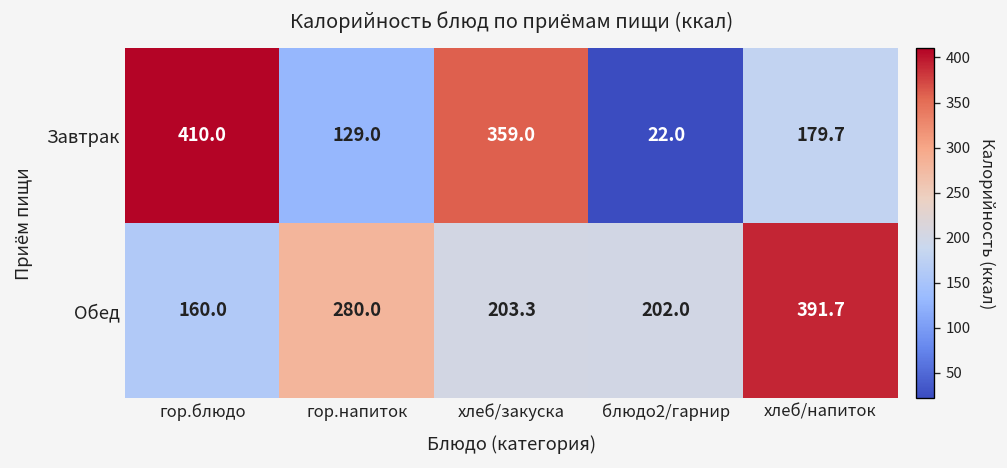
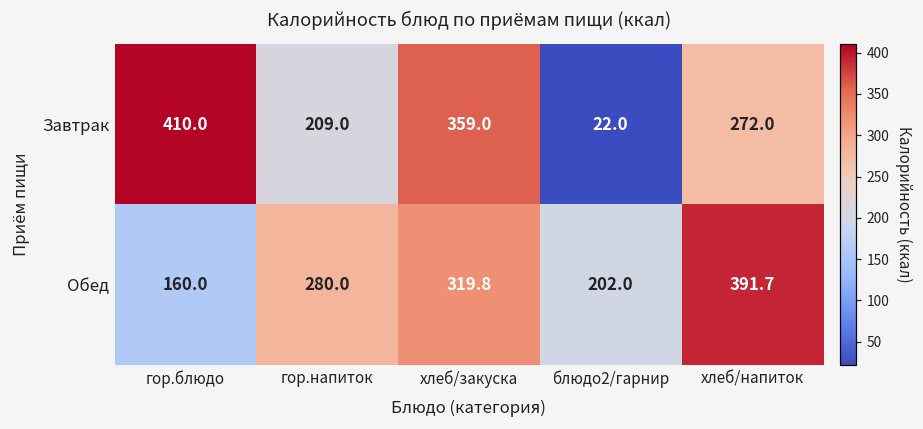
Завтрак, гор.напиток: 129.0 -> 209.0
Завтрак, хлеб/напиток: 179.7 -> 272.0
Обед, хлеб/закуска: 203.3 -> 319.8
